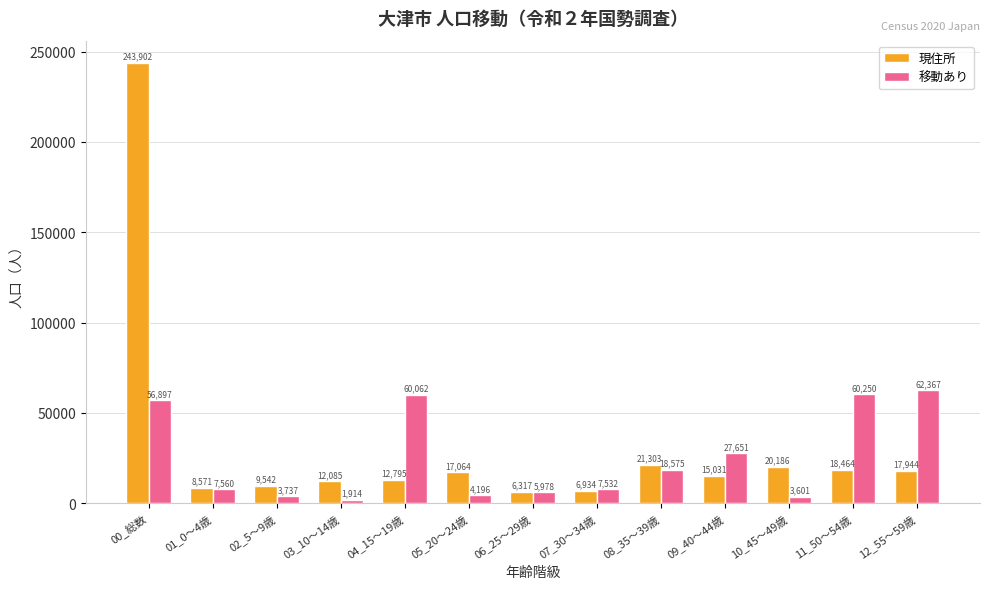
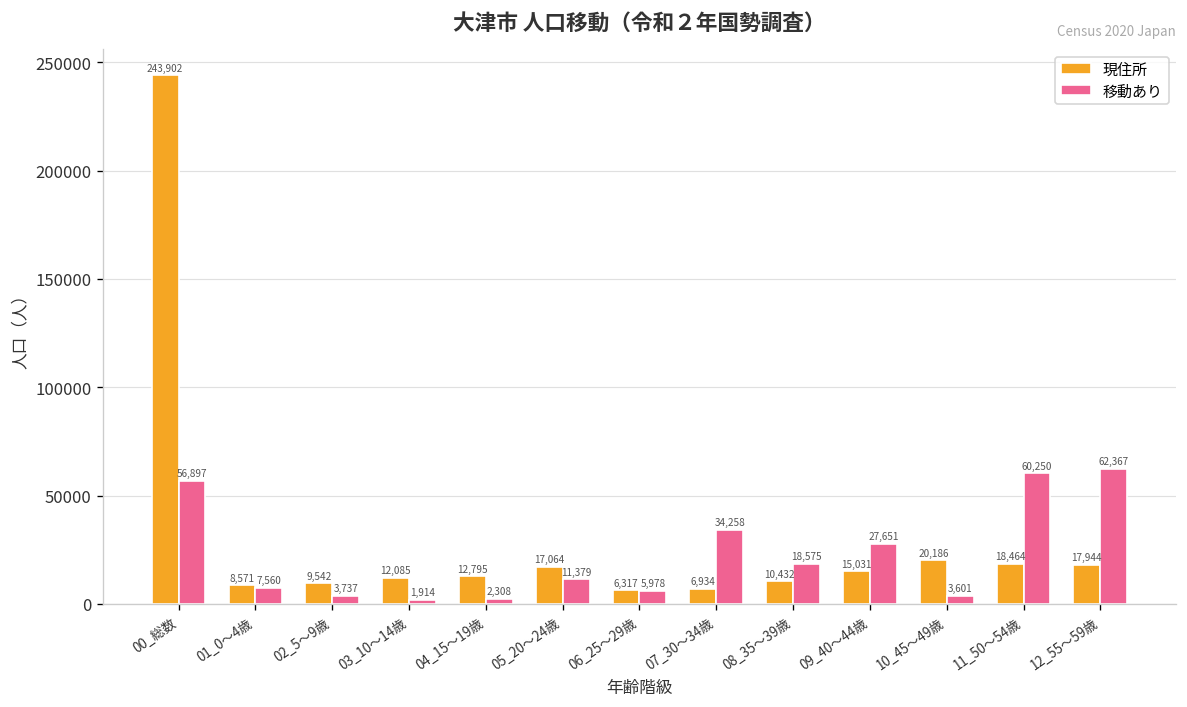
移動あり, 04_15～19歳: 60,062 -> 2,308
移動あり, 05_20～24歳: 4,196 -> 11,379
移動あり, 07_30～34歳: 7,532 -> 34,258
現住所, 08_35～39歳: 21,303 -> 10,432
